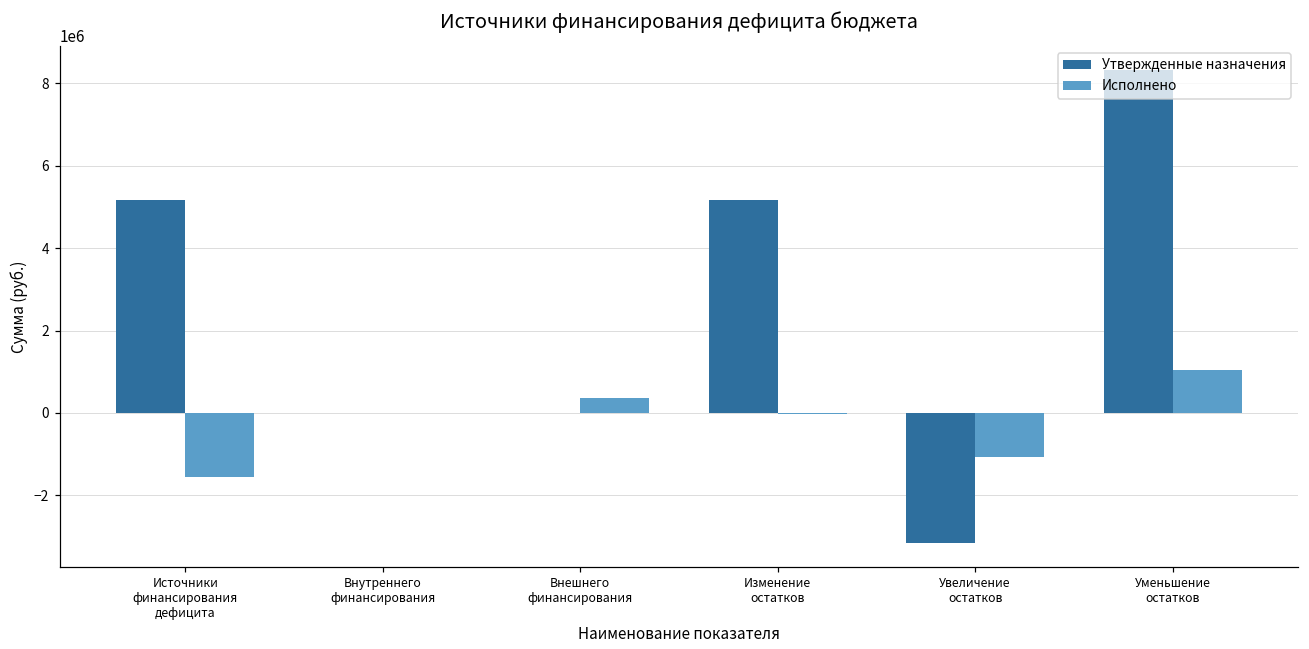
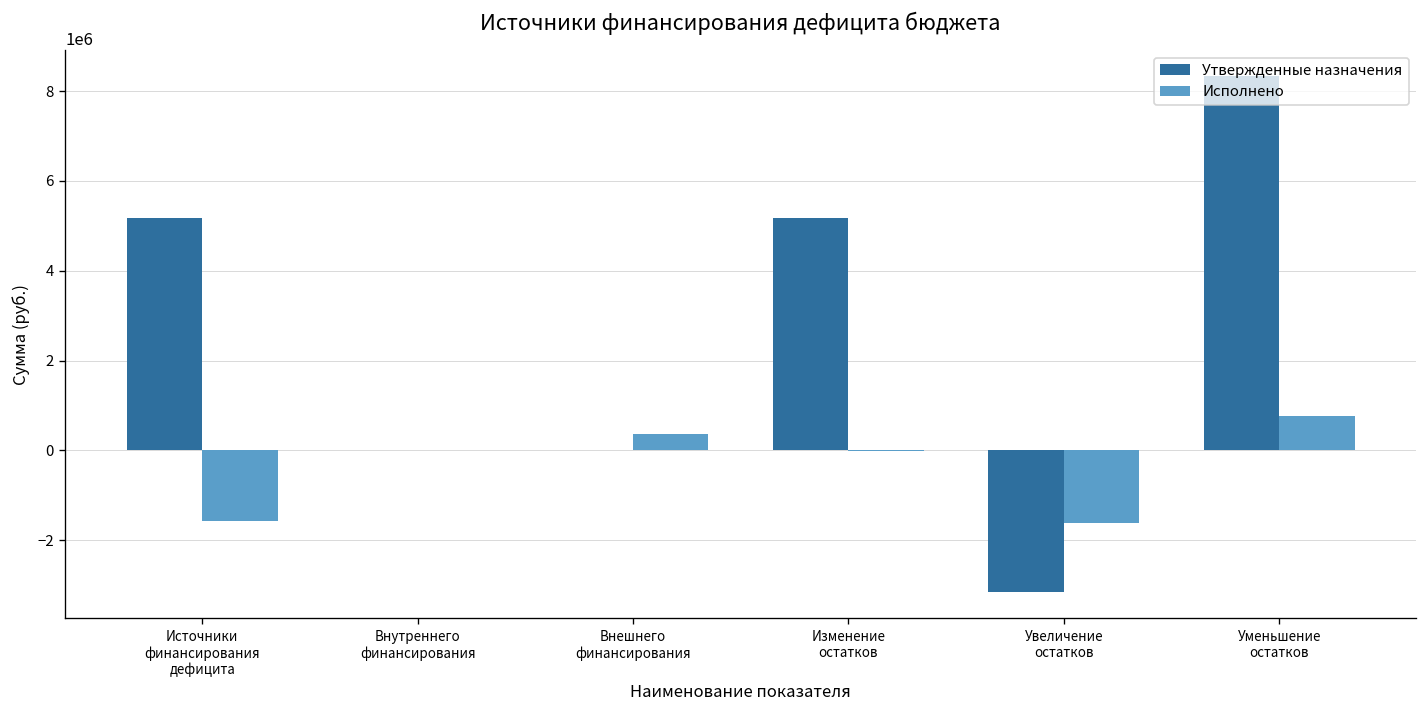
Исполнено, Увеличение остатков: -1100000 -> -1600000
Исполнено, Уменьшение остатков: 1000000 -> 800000
